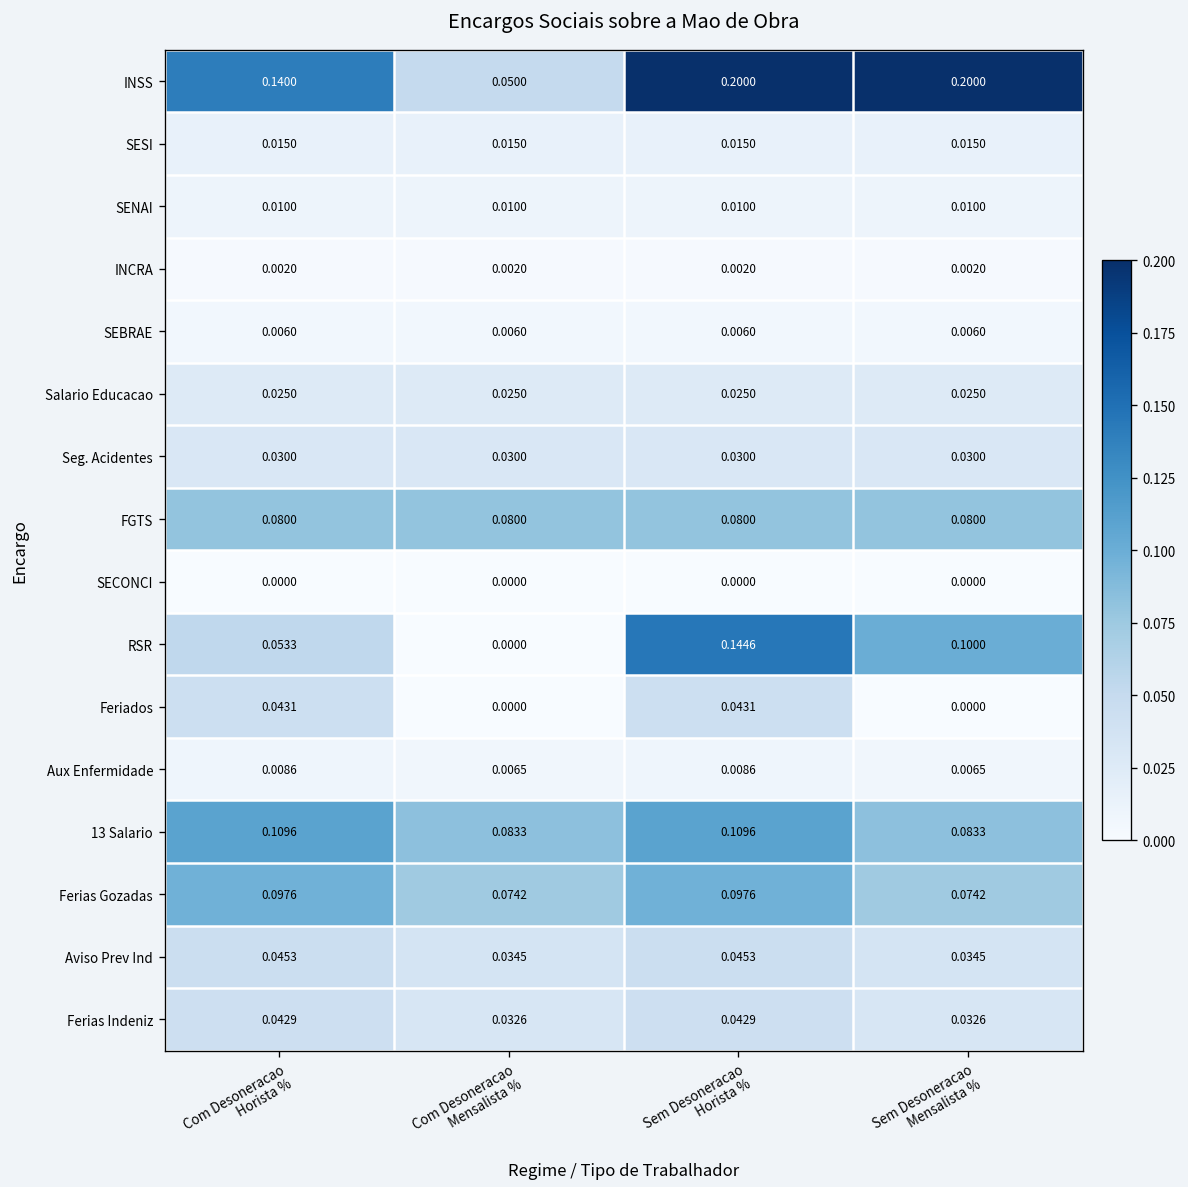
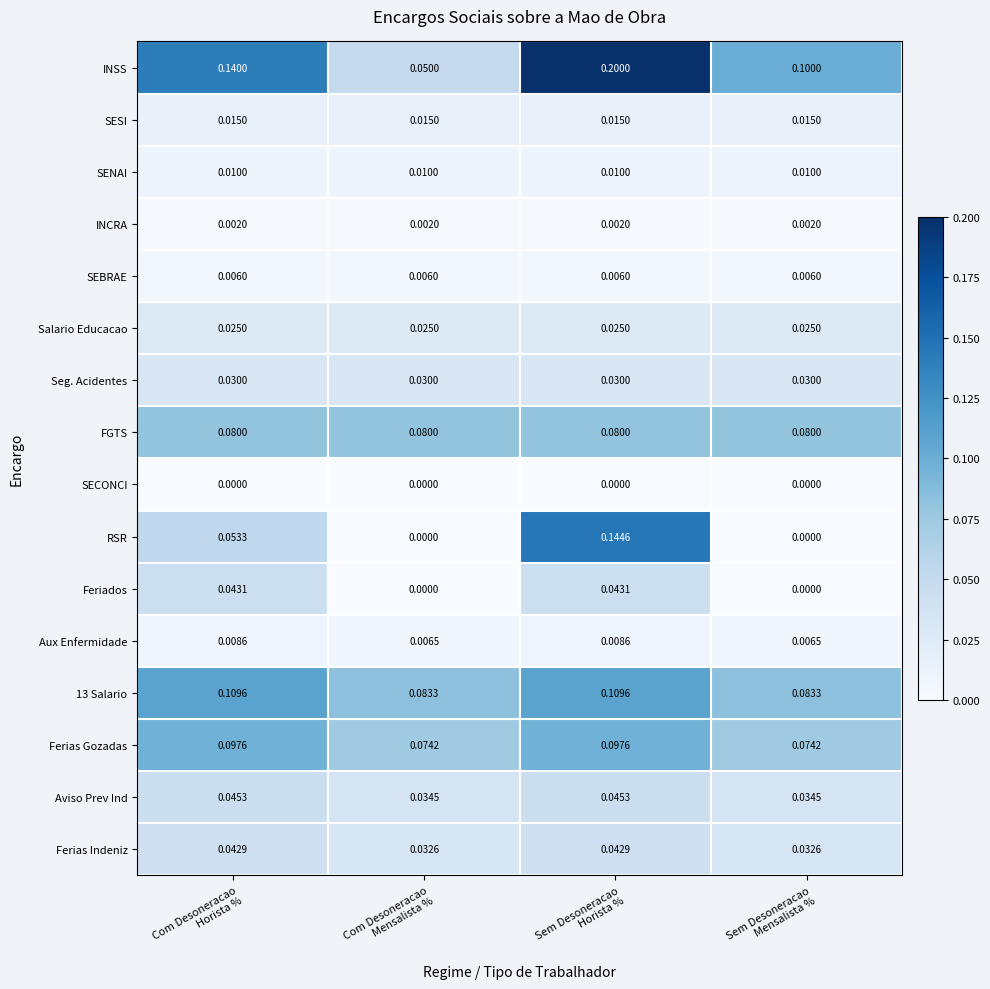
INSS, Sem Desoneracao Mensalista %: 0.2000 -> 0.1000
RSR, Sem Desoneracao Mensalista %: 0.1000 -> 0.0000
